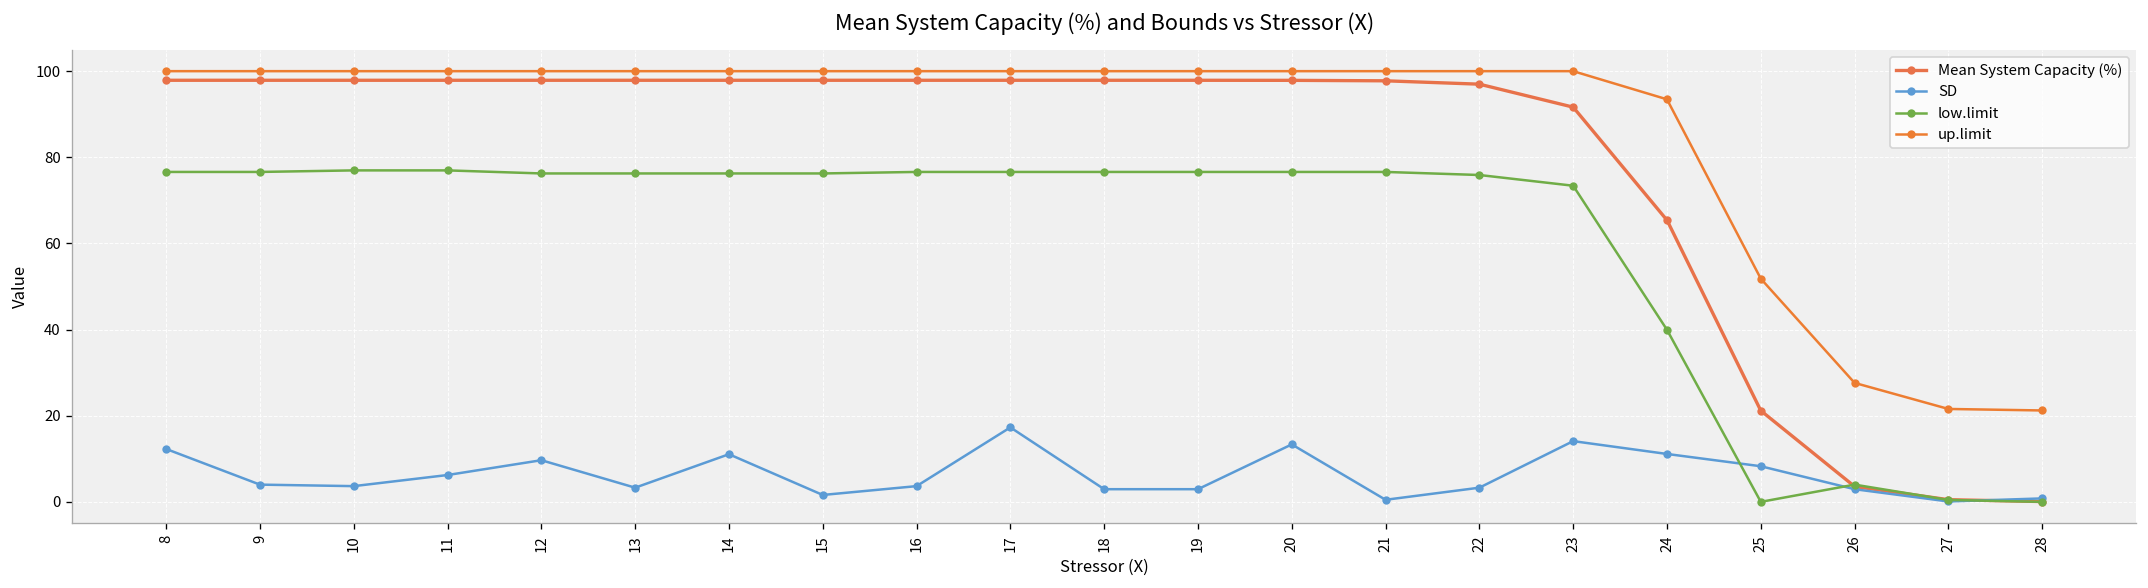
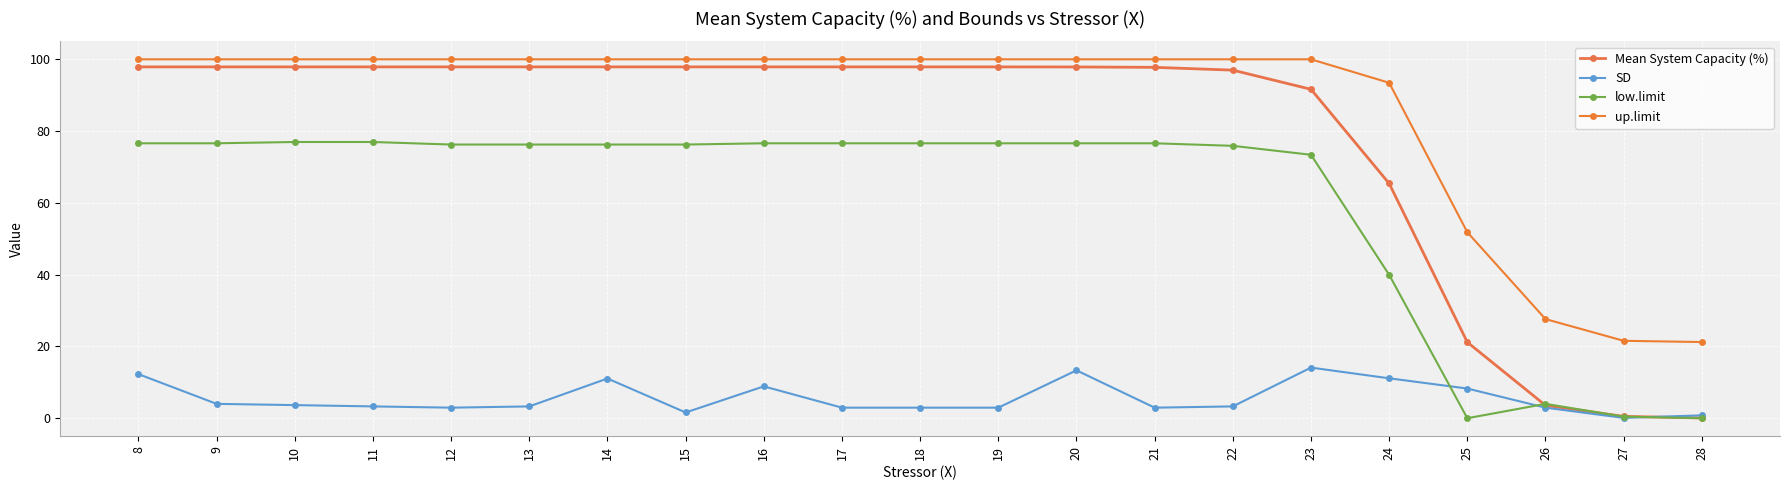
SD, 11: 6 -> 3
SD, 12: 10 -> 3
SD, 16: 4 -> 9
SD, 17: 17 -> 3
SD, 21: 0 -> 3
